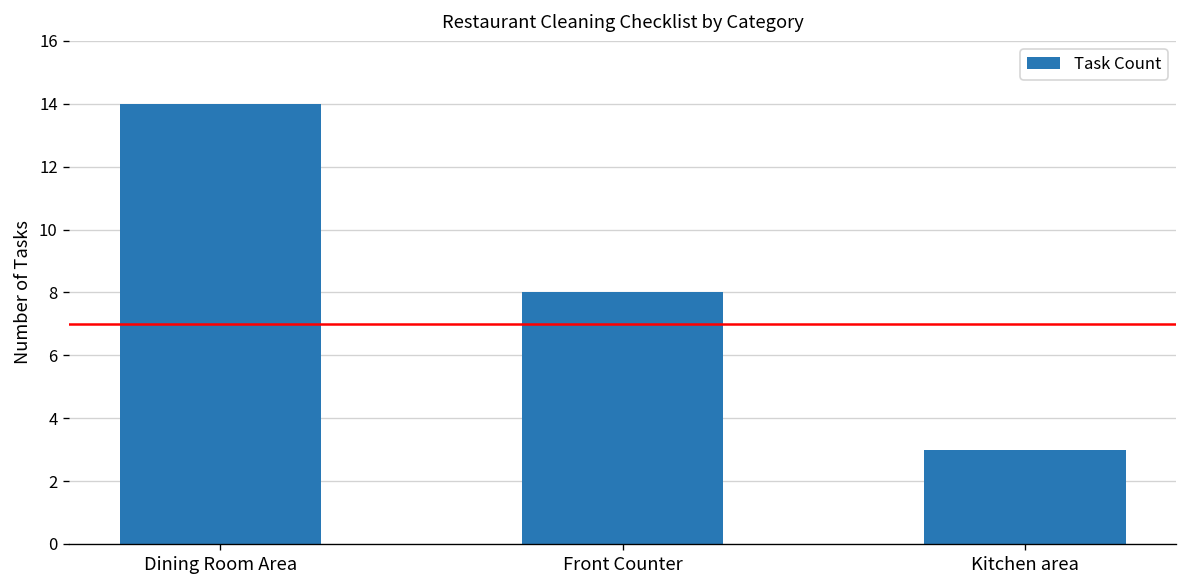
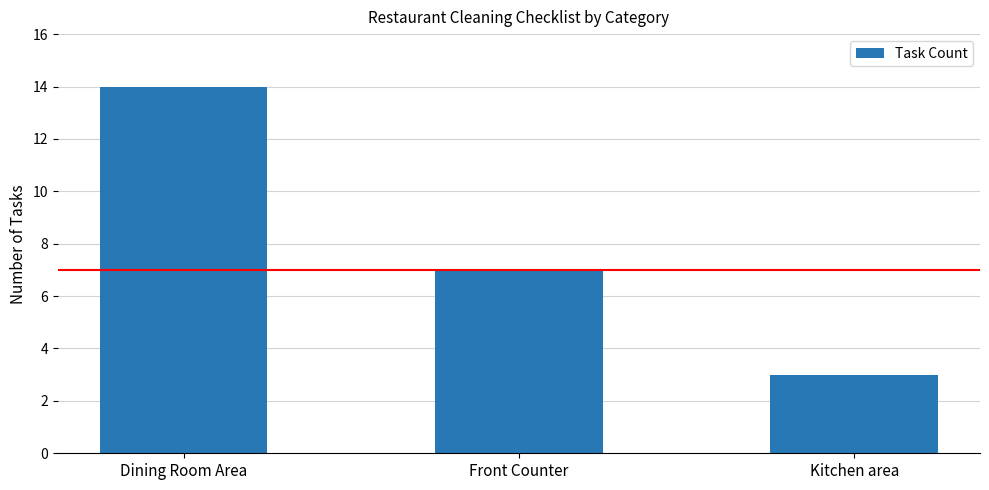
Front Counter: 8 -> 7
